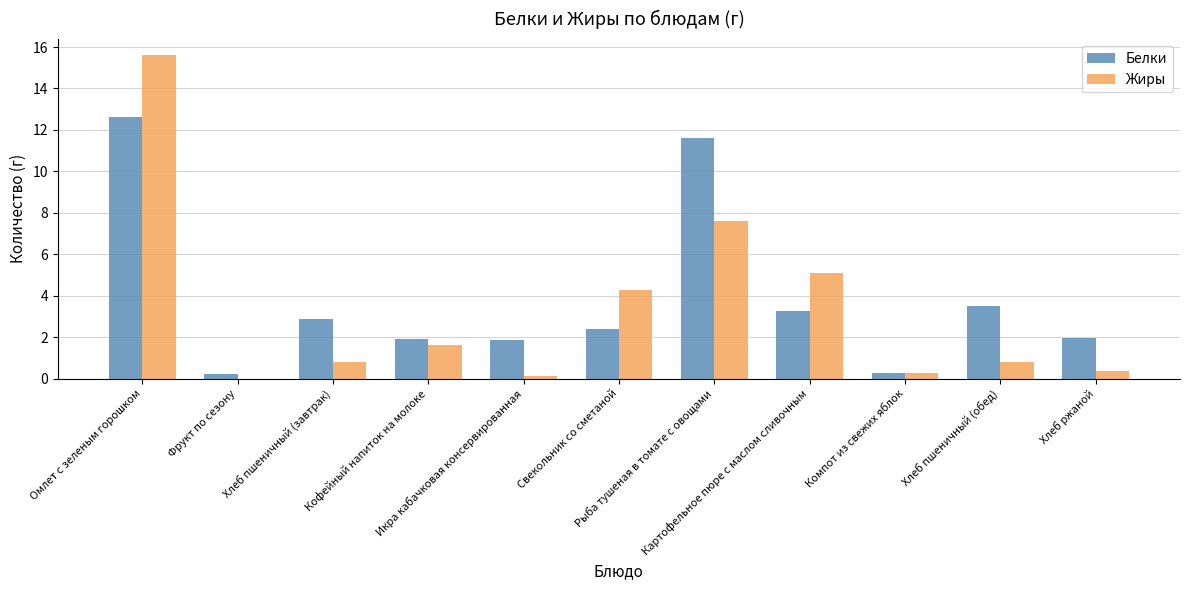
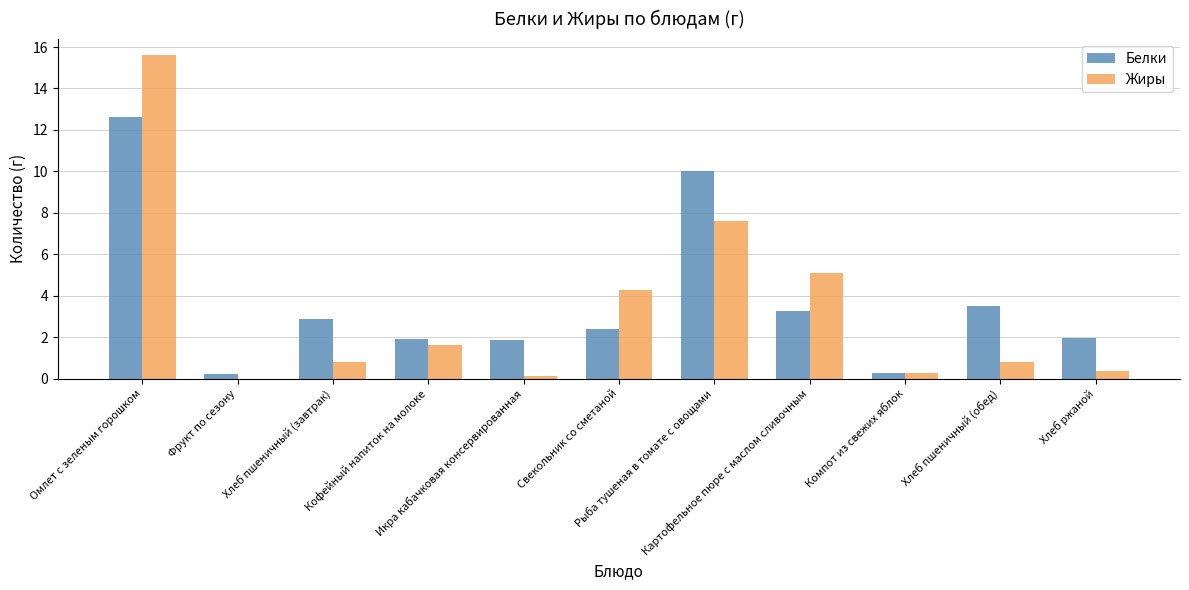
Белки, Рыба тушеная в томате с овощами: 11.6 -> 10.0
